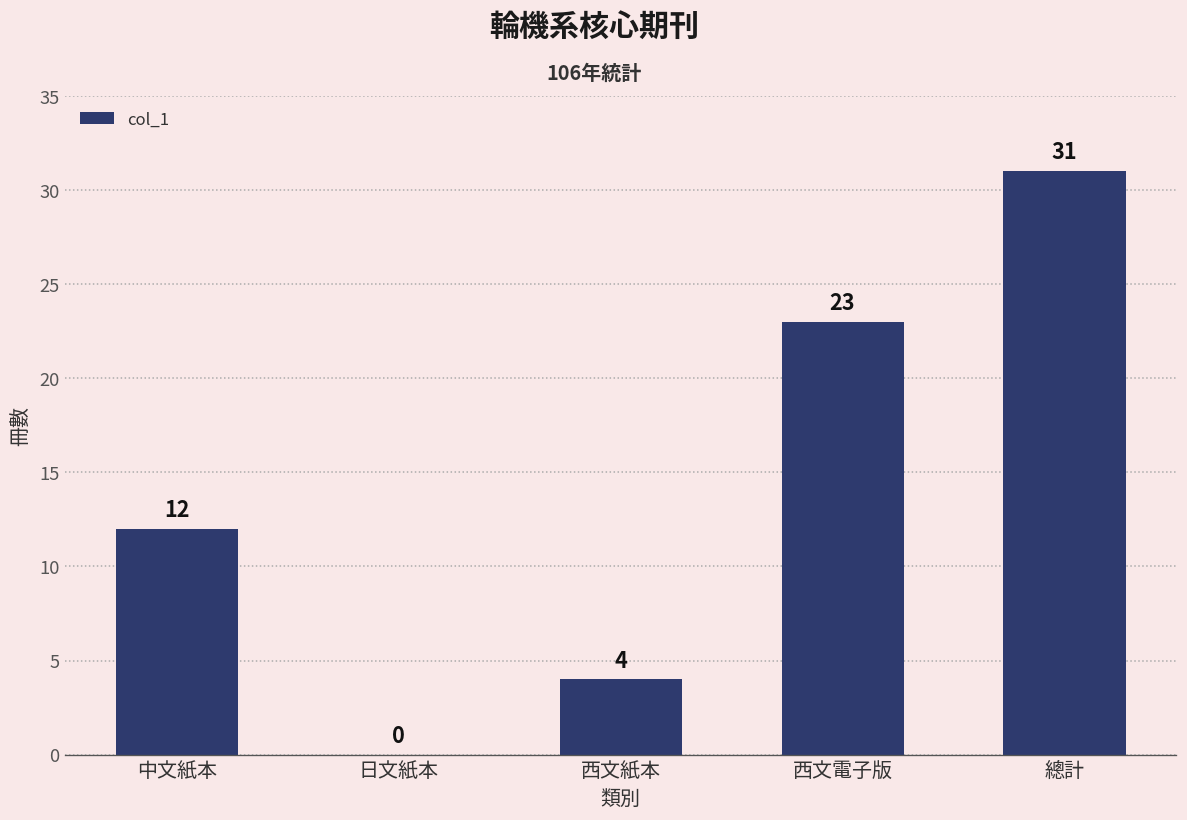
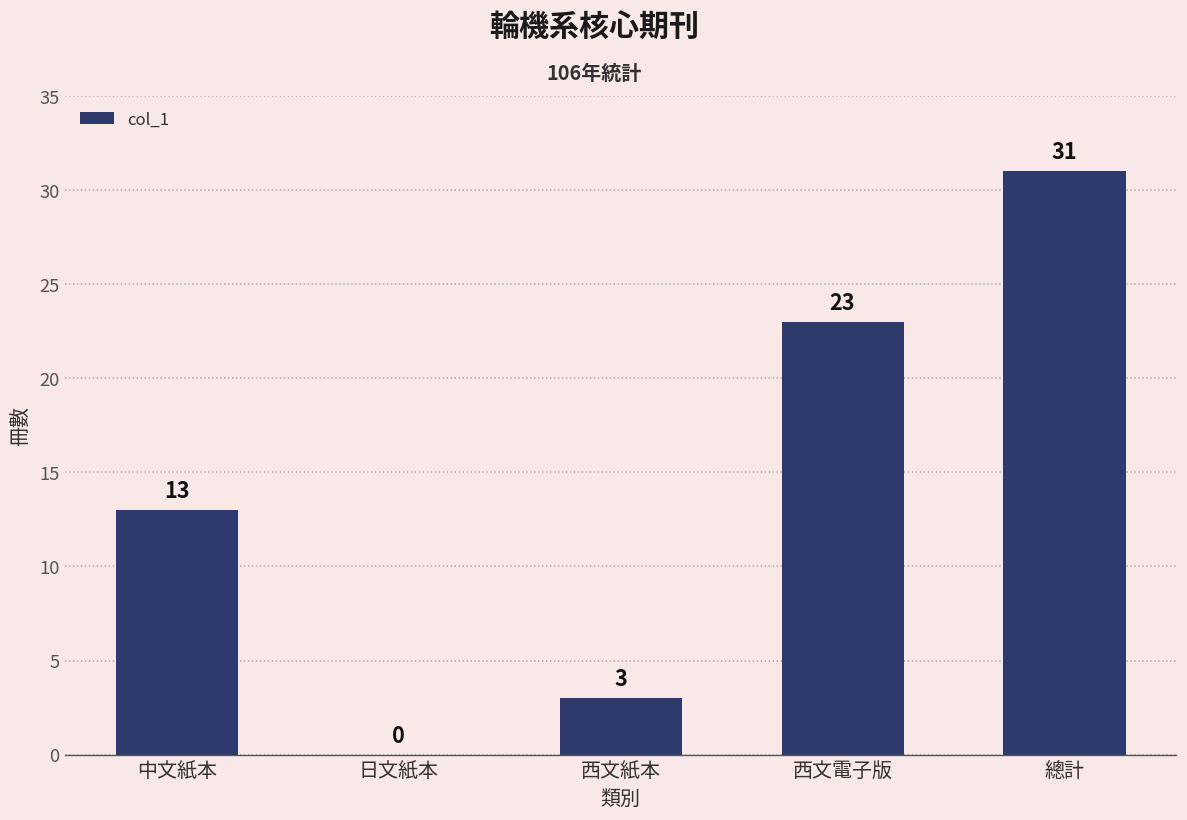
中文紙本: 12 -> 13
西文紙本: 4 -> 3
